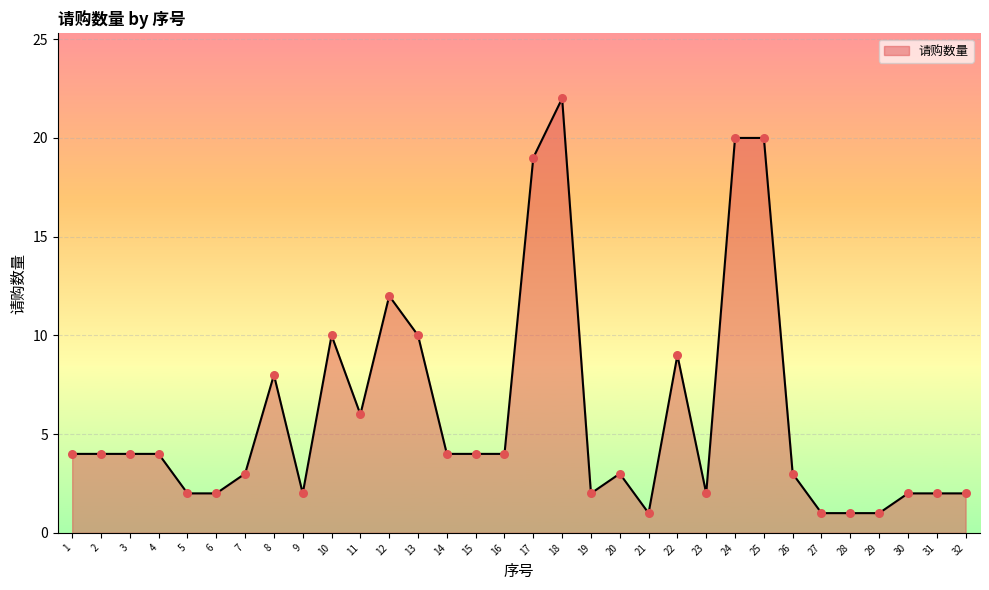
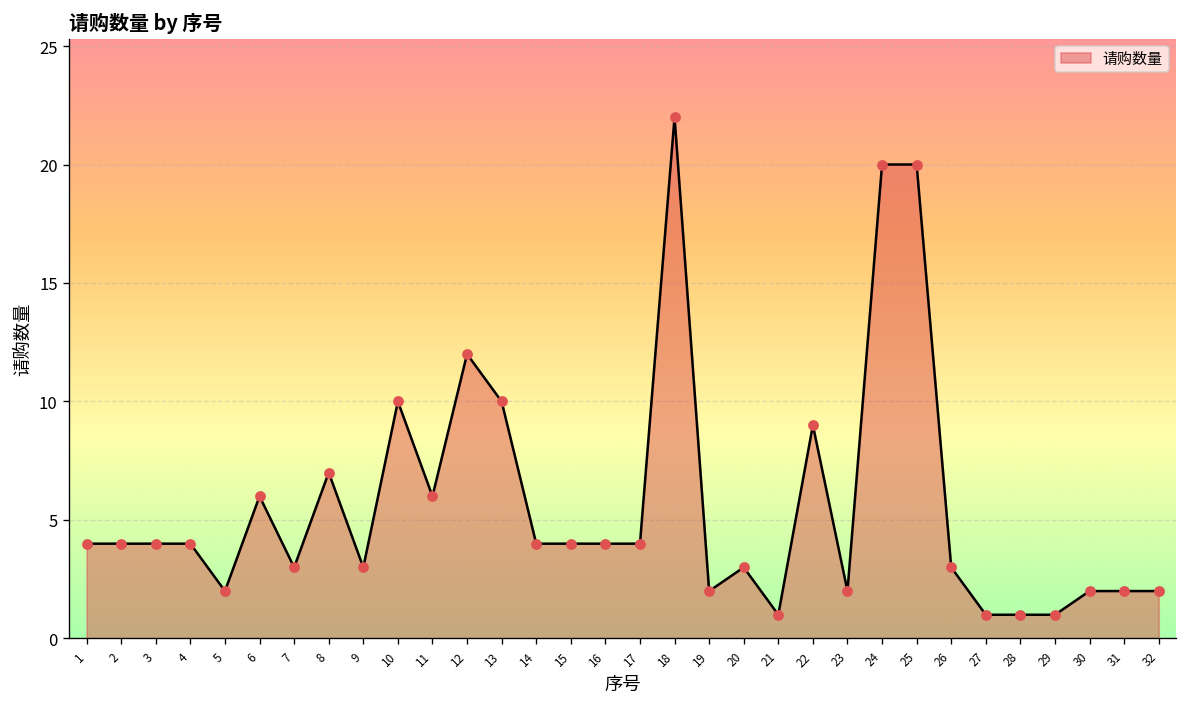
6: 2 -> 6
8: 8 -> 7
9: 2 -> 3
17: 19 -> 4
